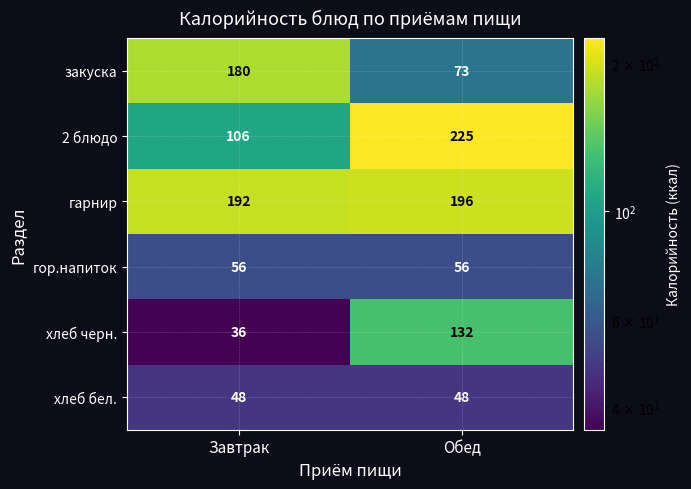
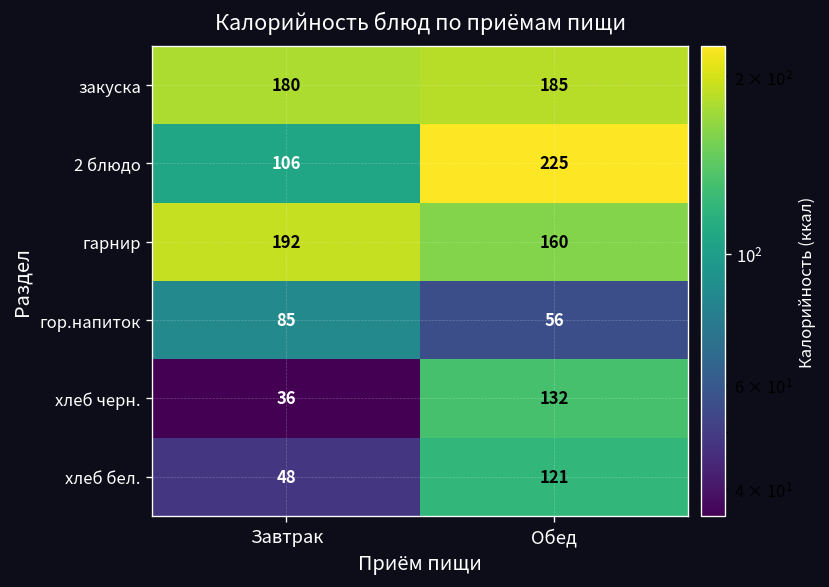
закуска, Обед: 73 -> 185
гарнир, Обед: 196 -> 160
гор.напиток, Завтрак: 56 -> 85
хлеб бел., Обед: 48 -> 121
